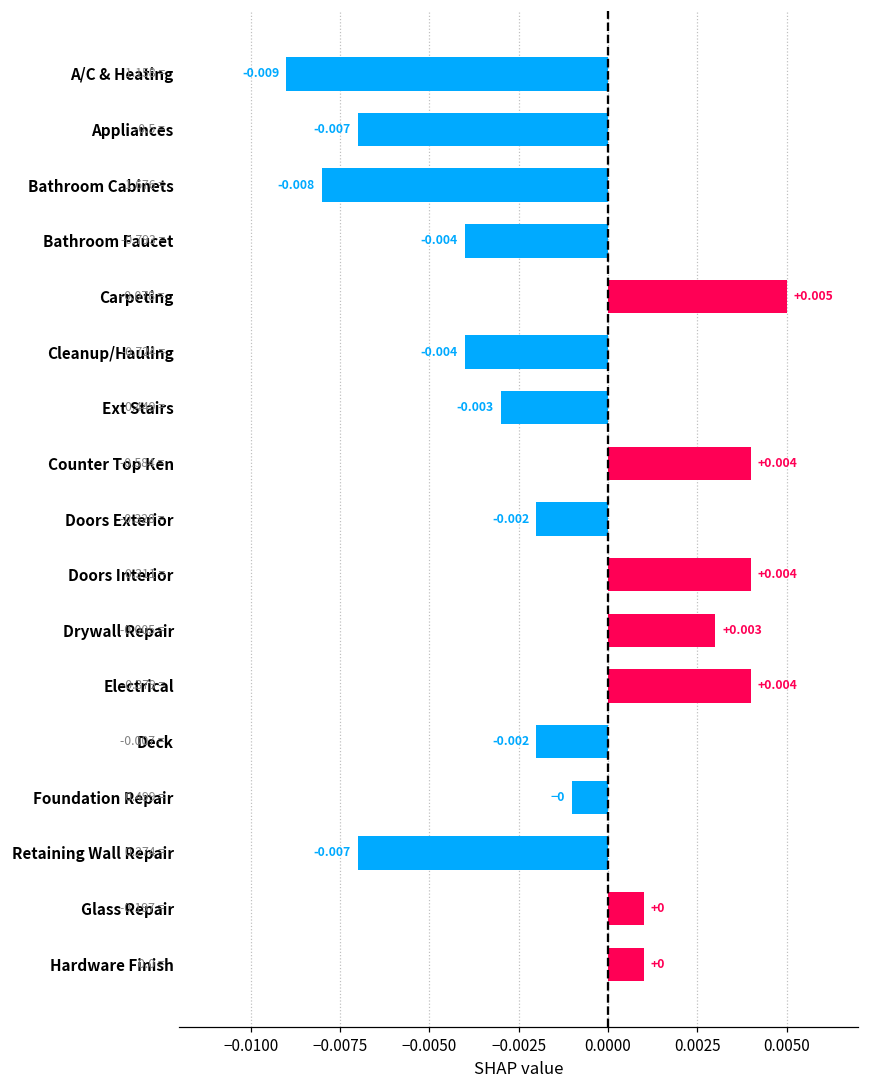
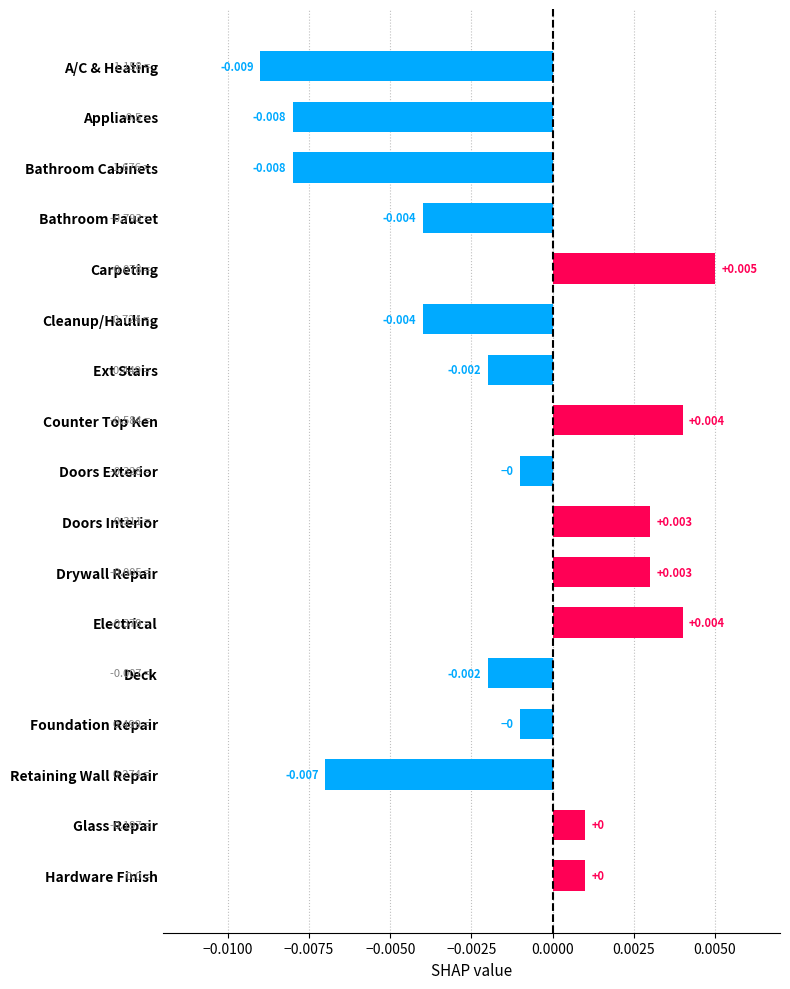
Appliances: -0.007 -> -0.008
Ext Stairs: -0.003 -> -0.002
Doors Exterior: -0.002 -> -0
Doors Interior: +0.004 -> +0.003
